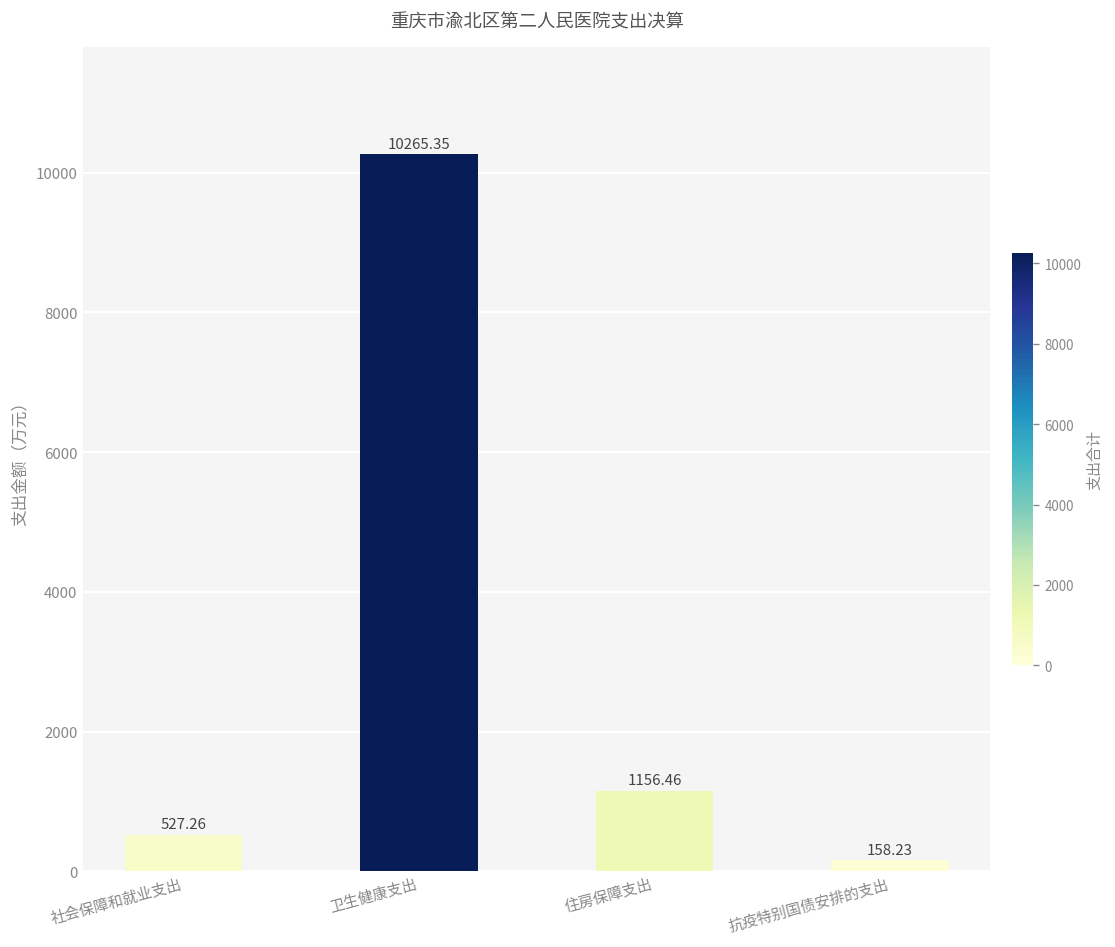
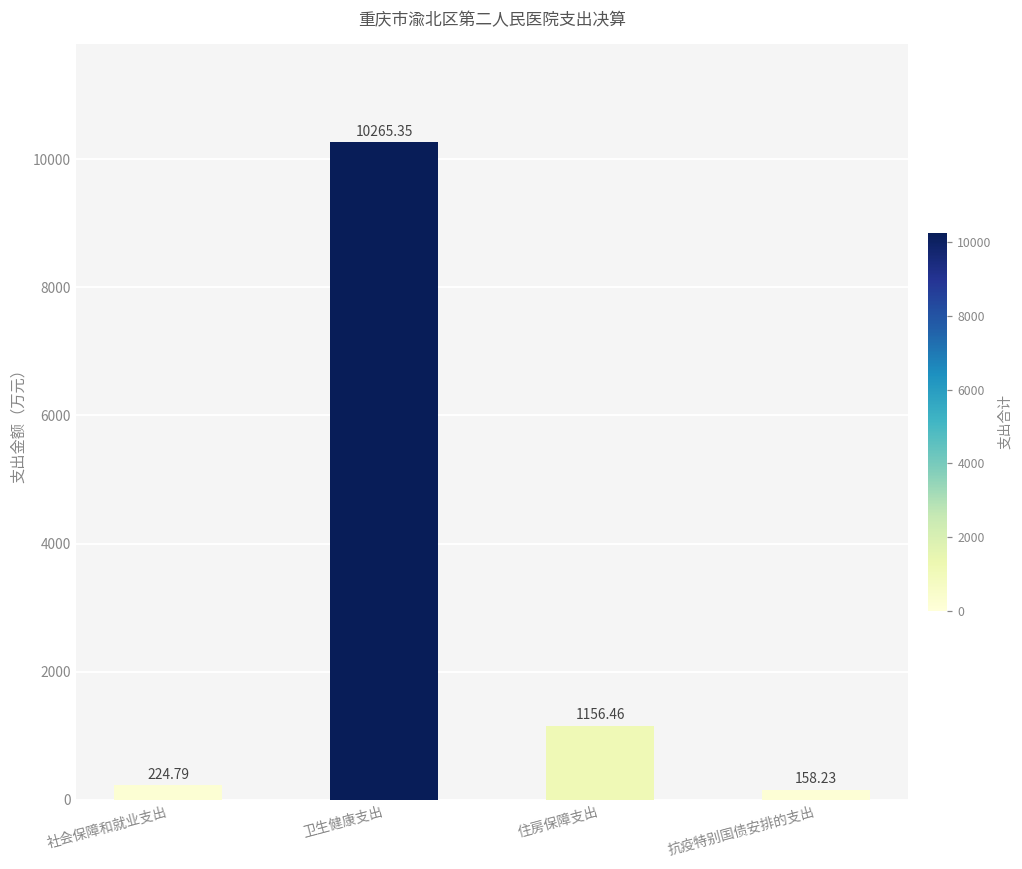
社会保障和就业支出: 527.26 -> 224.79
